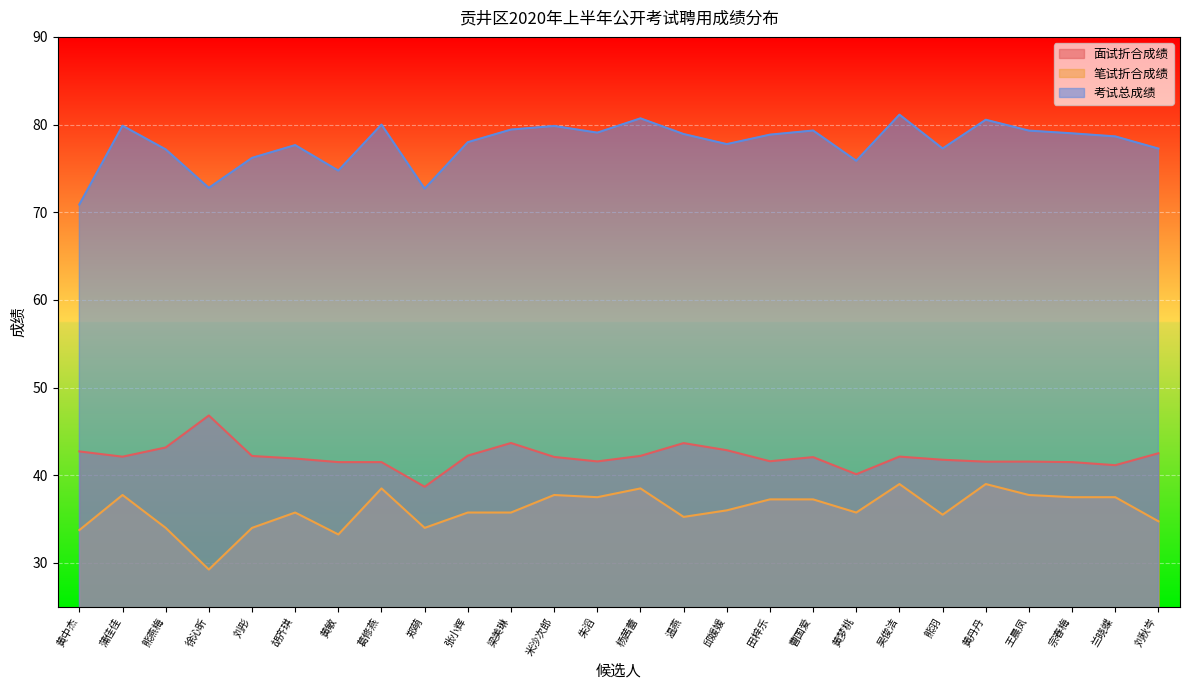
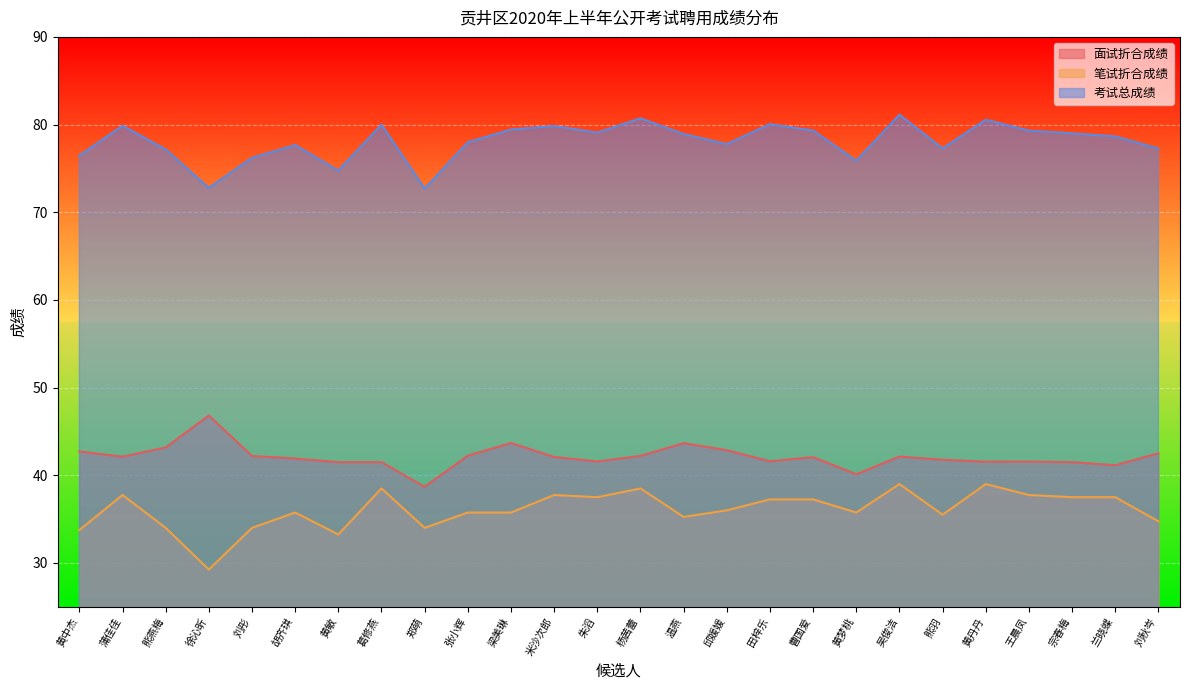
考试总成绩, 黄中杰: 71 -> 76
考试总成绩, 田梓乐: 79 -> 80
